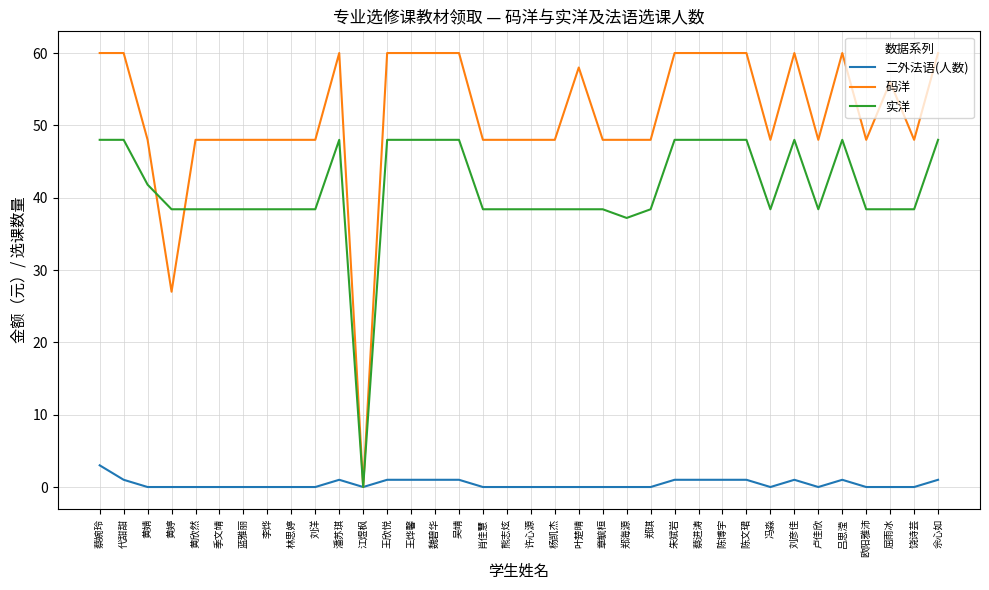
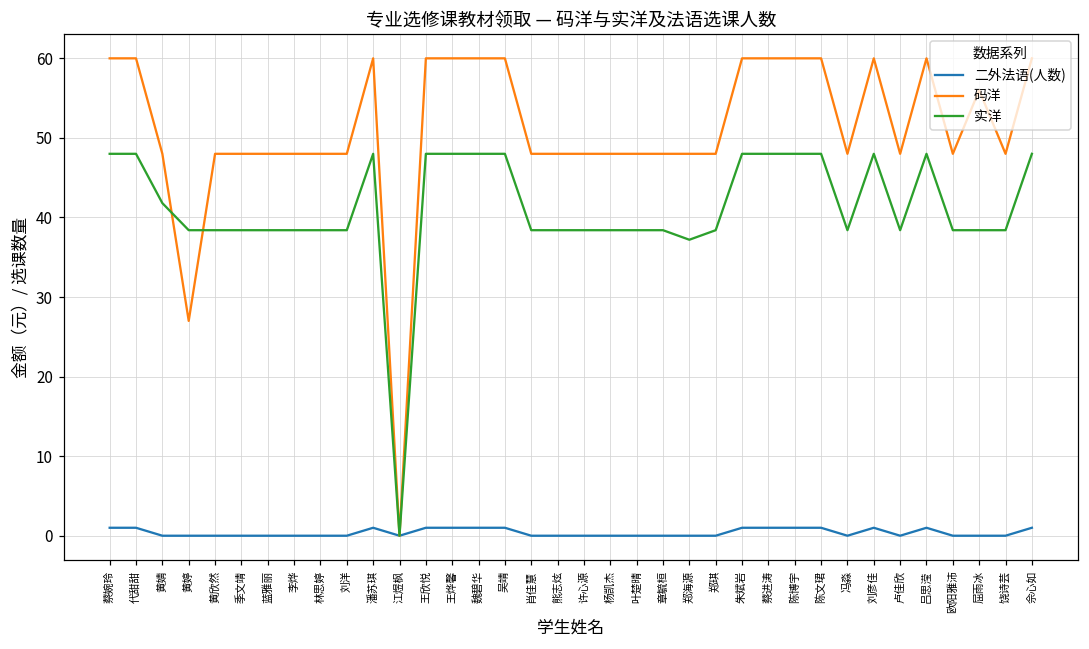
二外法语(人数), 蔡婉玲: 3 -> 1
码洋, 叶楚晴: 58 -> 48
